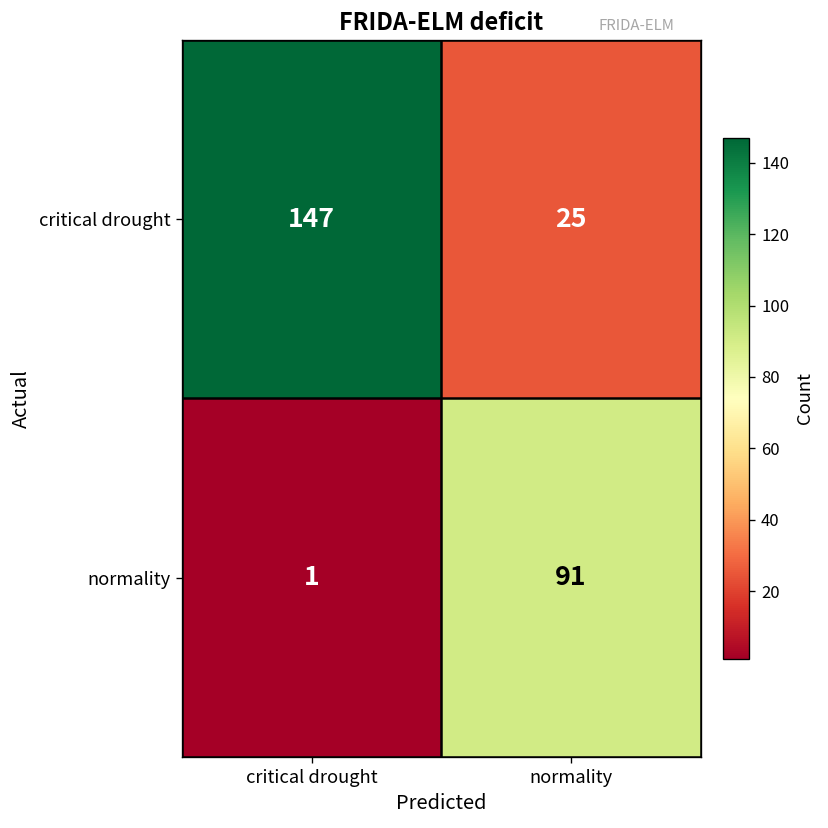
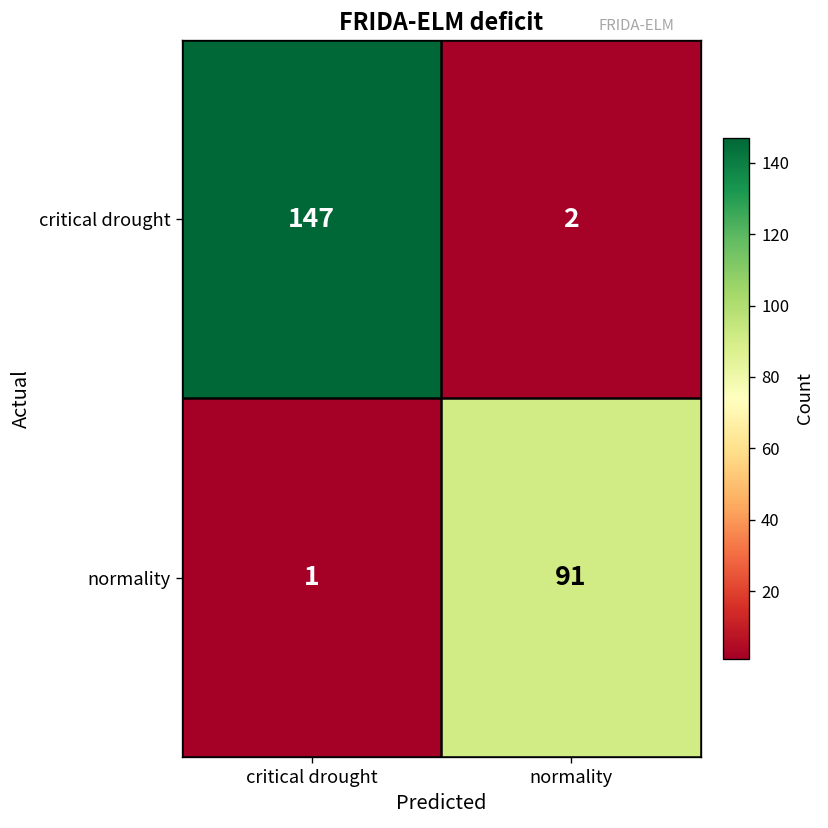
critical drought, normality: 25 -> 2
